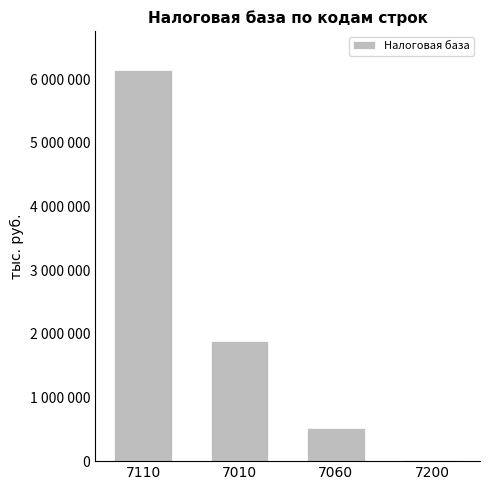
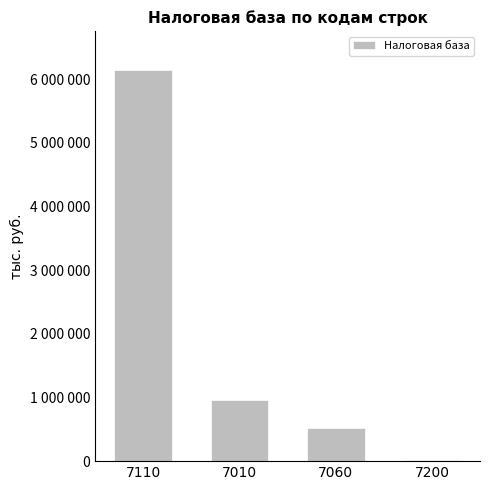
7010: 1900000 -> 1000000
